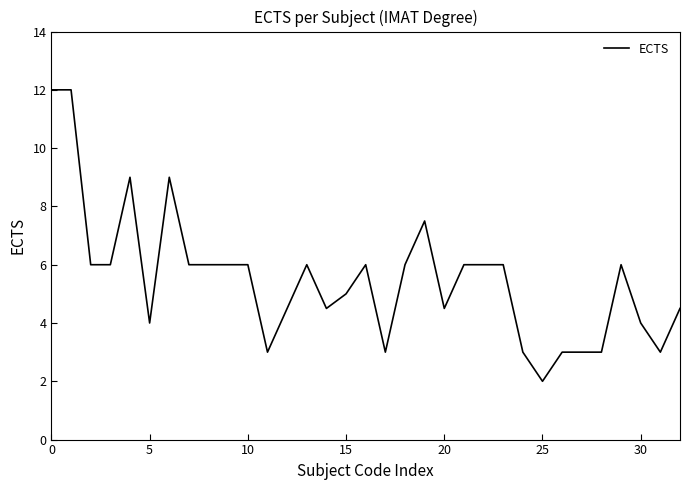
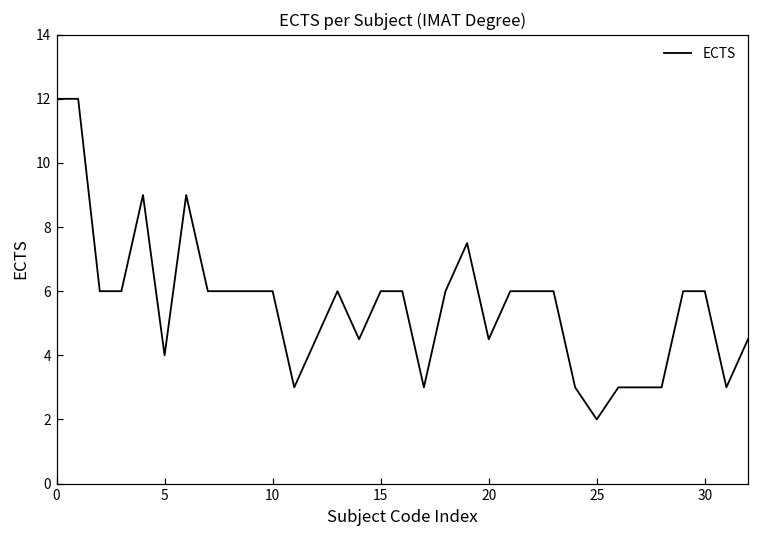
15: 5 -> 6
30: 4 -> 6
